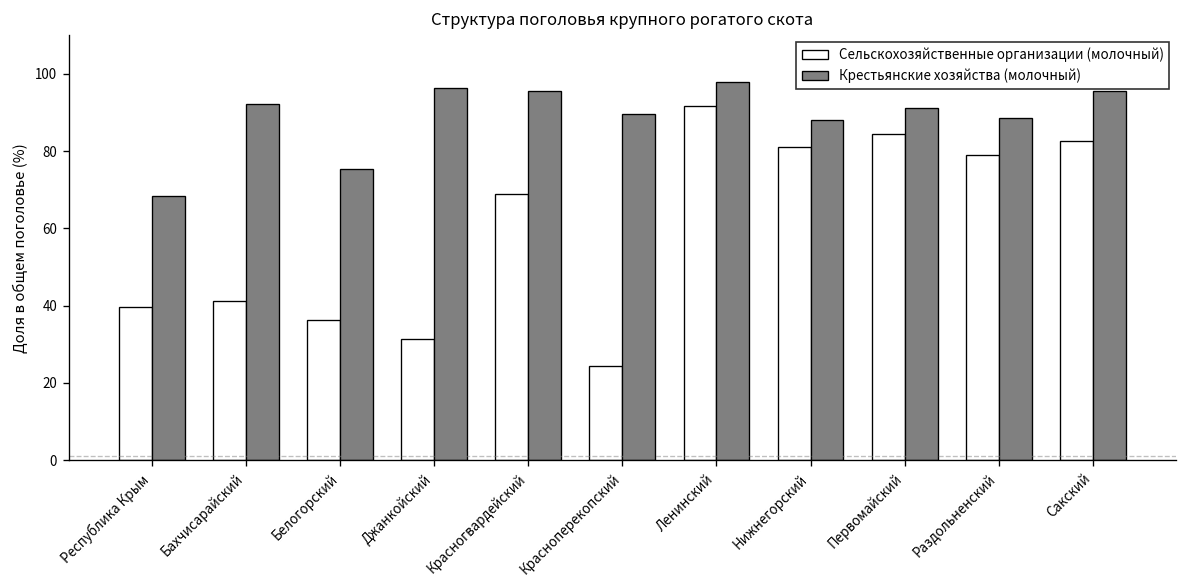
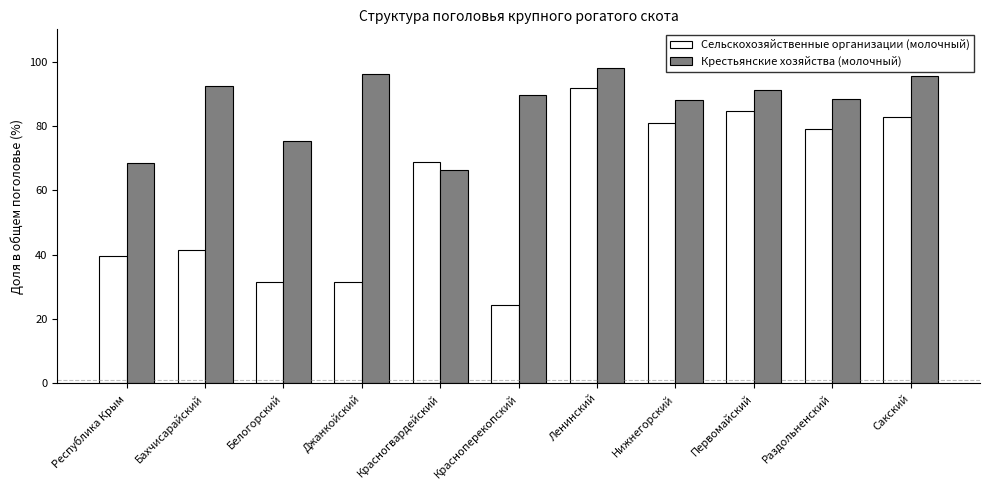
Сельскохозяйственные организации (молочный), Белогорский: 36 -> 31
Крестьянские хозяйства (молочный), Красногвардейский: 95 -> 66
